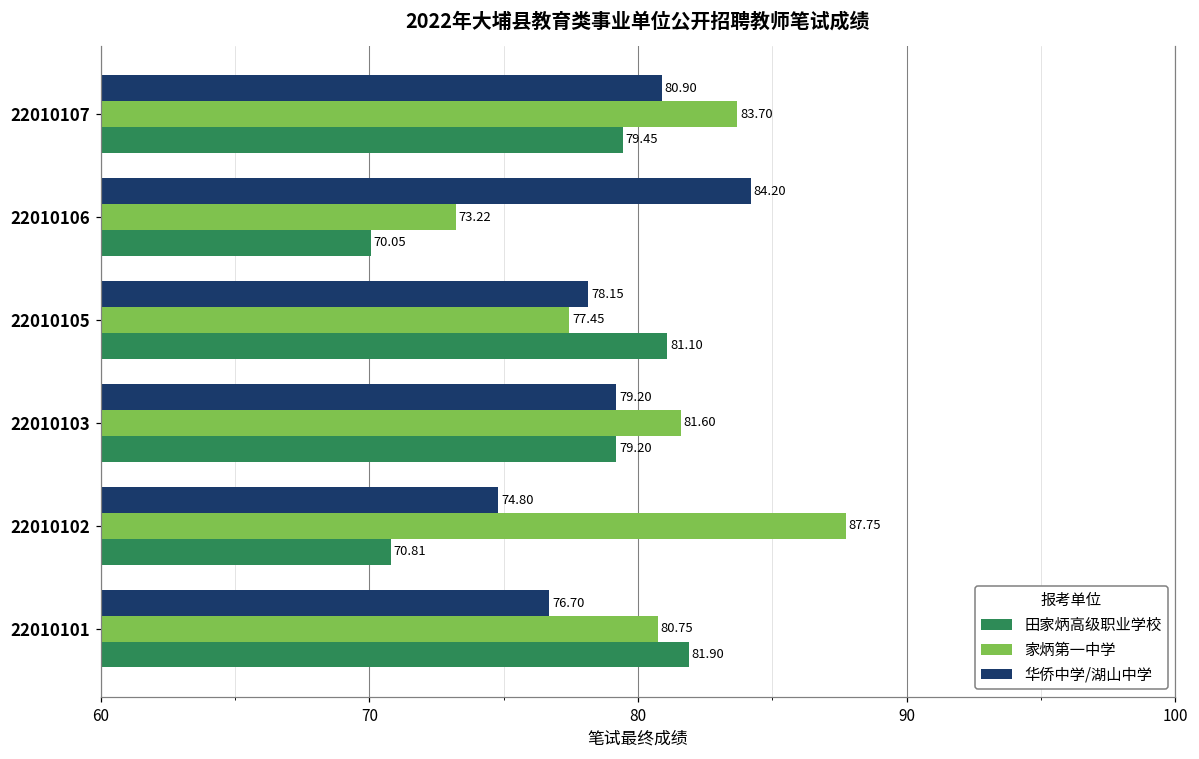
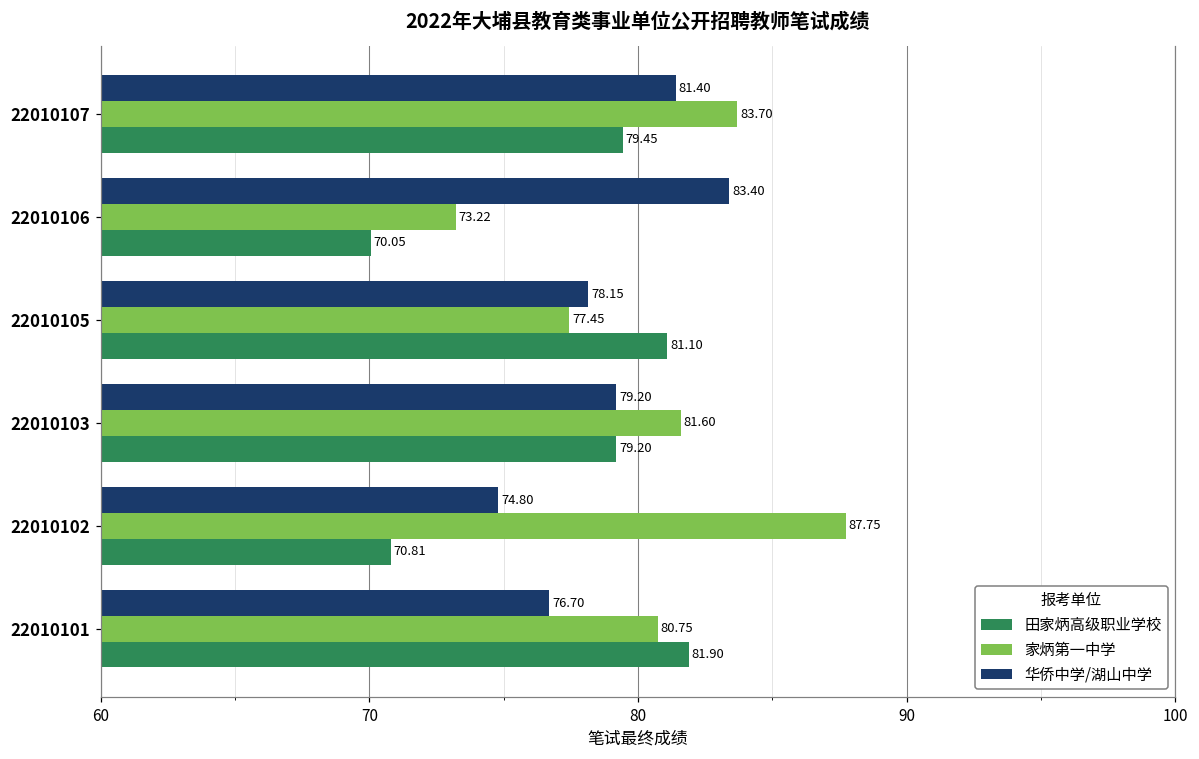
华侨中学/湖山中学, 22010107: 80.90 -> 81.40
华侨中学/湖山中学, 22010106: 84.20 -> 83.40
